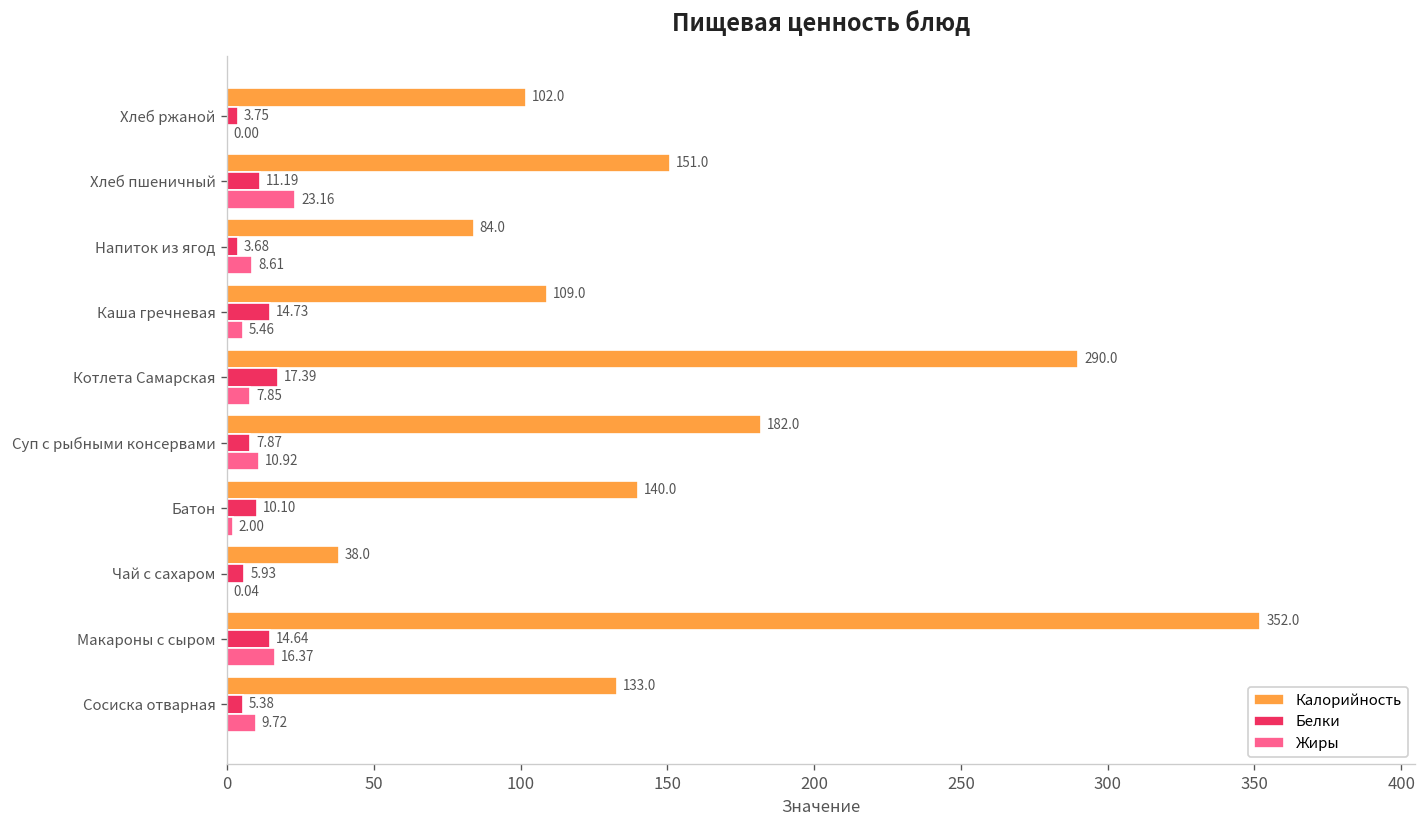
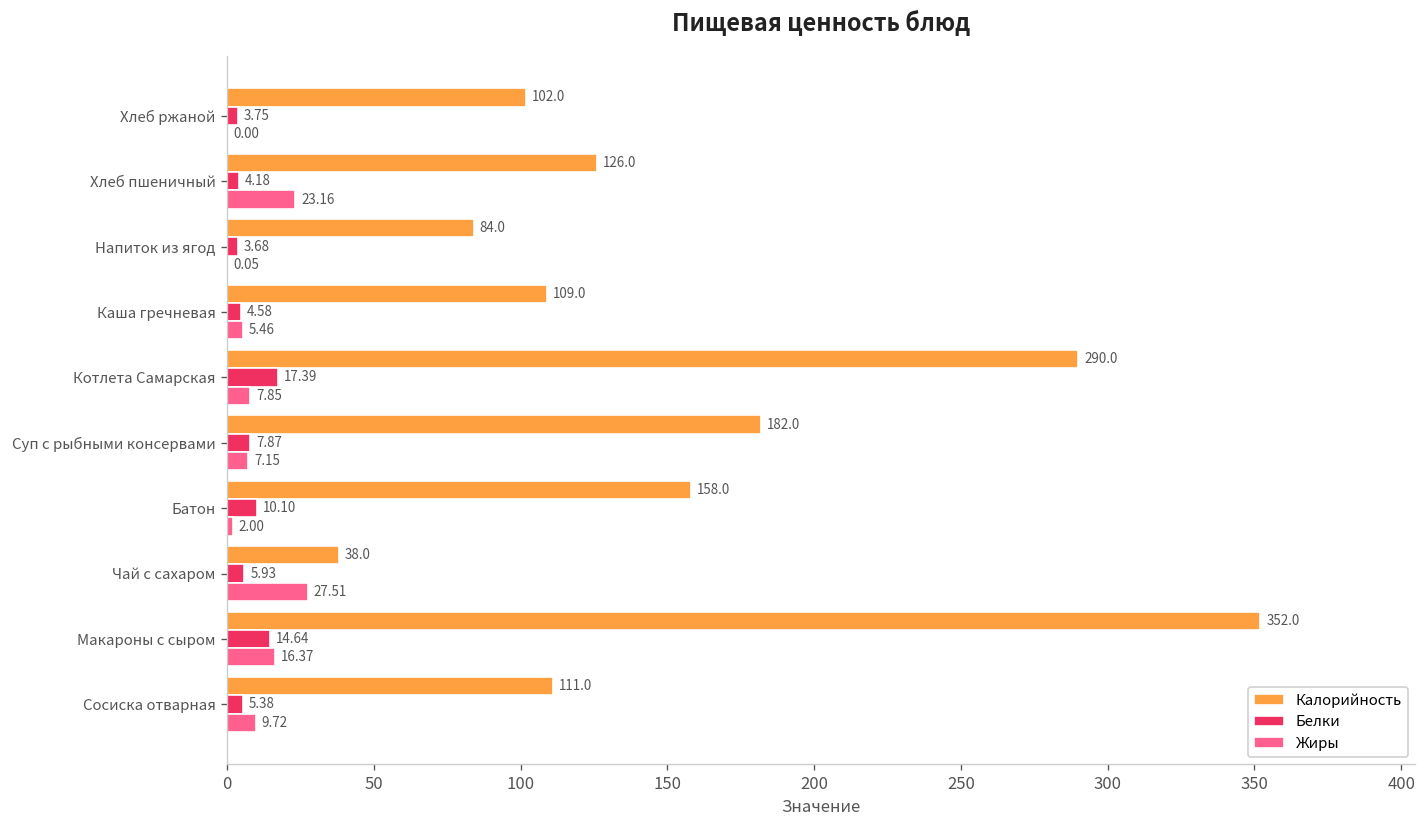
Калорийность, Хлеб пшеничный: 151.0 -> 126.0
Белки, Хлеб пшеничный: 11.19 -> 4.18
Жиры, Напиток из ягод: 8.61 -> 0.05
Белки, Каша гречневая: 14.73 -> 4.58
Жиры, Суп с рыбными консервами: 10.92 -> 7.15
Калорийность, Батон: 140.0 -> 158.0
Жиры, Чай с сахаром: 0.04 -> 27.51
Калорийность, Сосиска отварная: 133.0 -> 111.0
